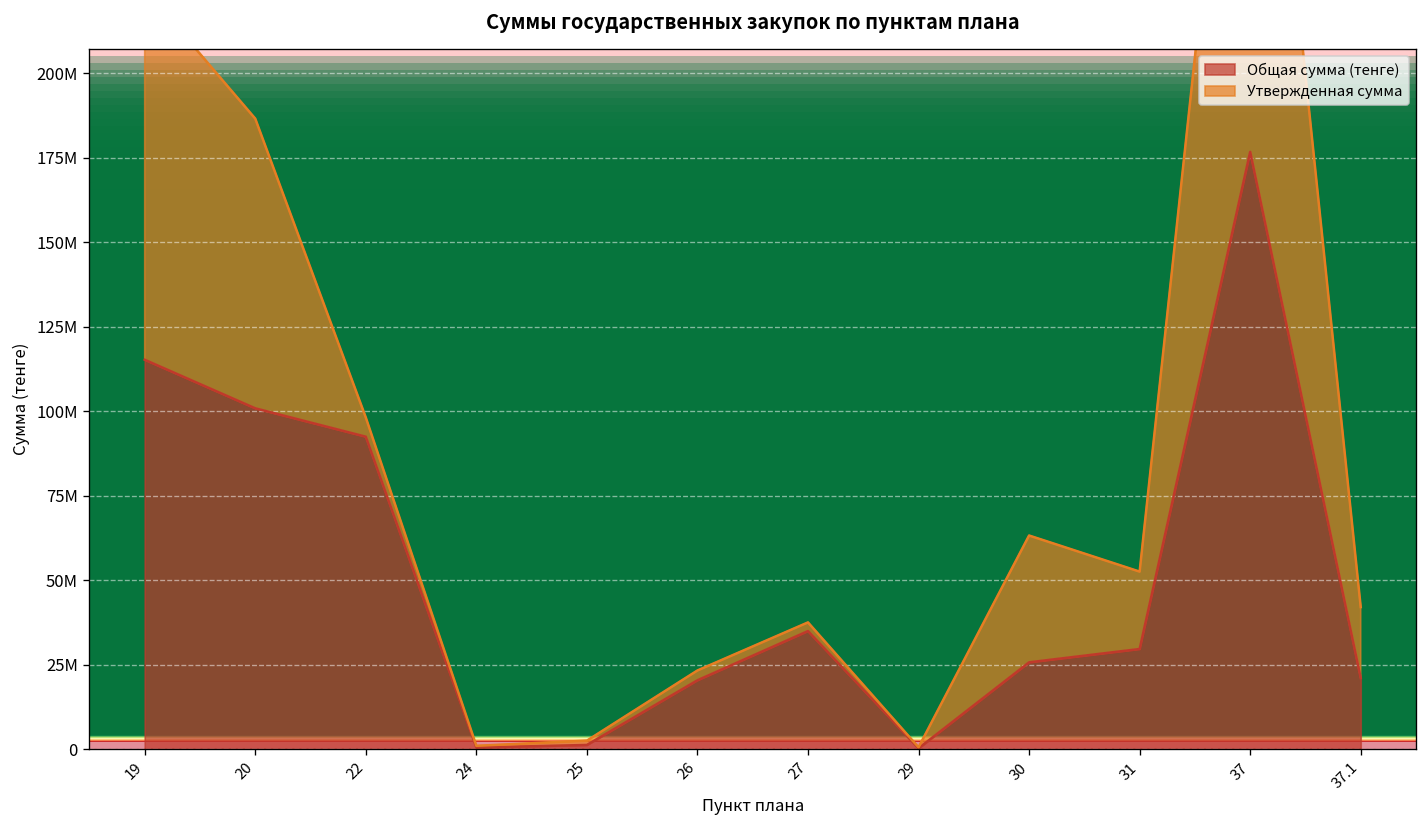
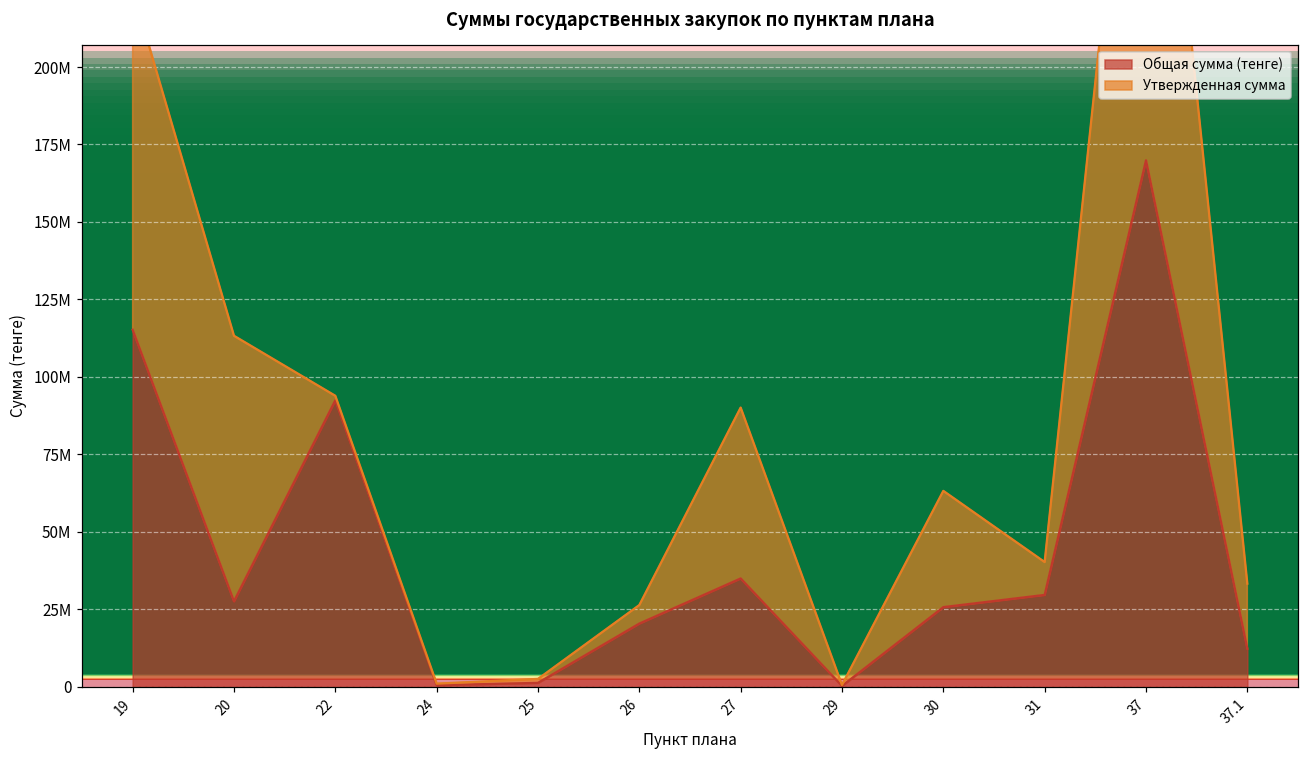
Общая сумма (тенге), 20: 101000000 -> 28000000
Утвержденная сумма, 22: 6000000 -> 1000000
Утвержденная сумма, 26: 3000000 -> 6000000
Утвержденная сумма, 27: 3000000 -> 55000000
Утвержденная сумма, 31: 23000000 -> 11000000
Общая сумма (тенге), 37: 177000000 -> 170000000
Общая сумма (тенге), 37.1: 21000000 -> 12000000
